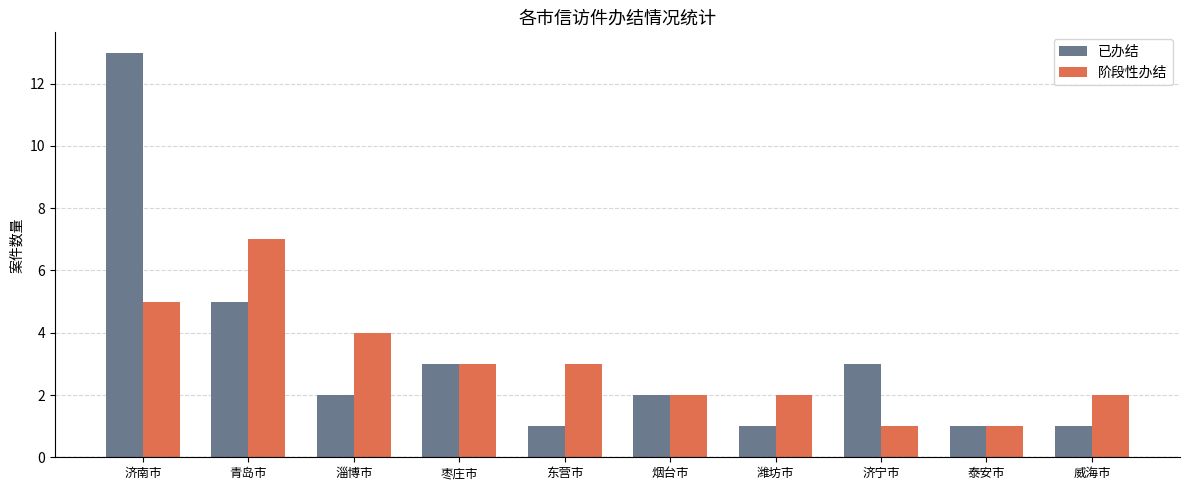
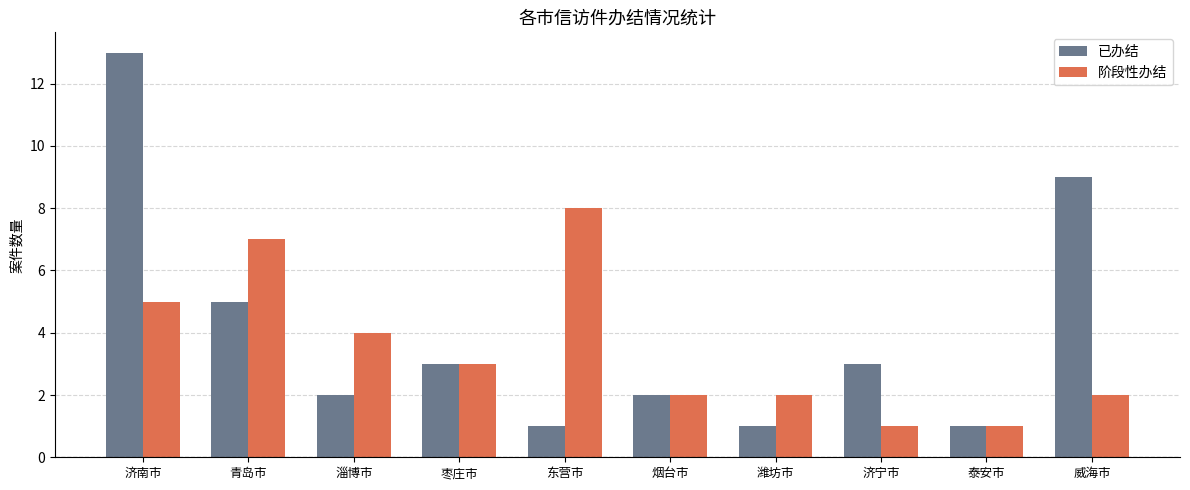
阶段性办结, 东营市: 3 -> 8
已办结, 威海市: 1 -> 9
